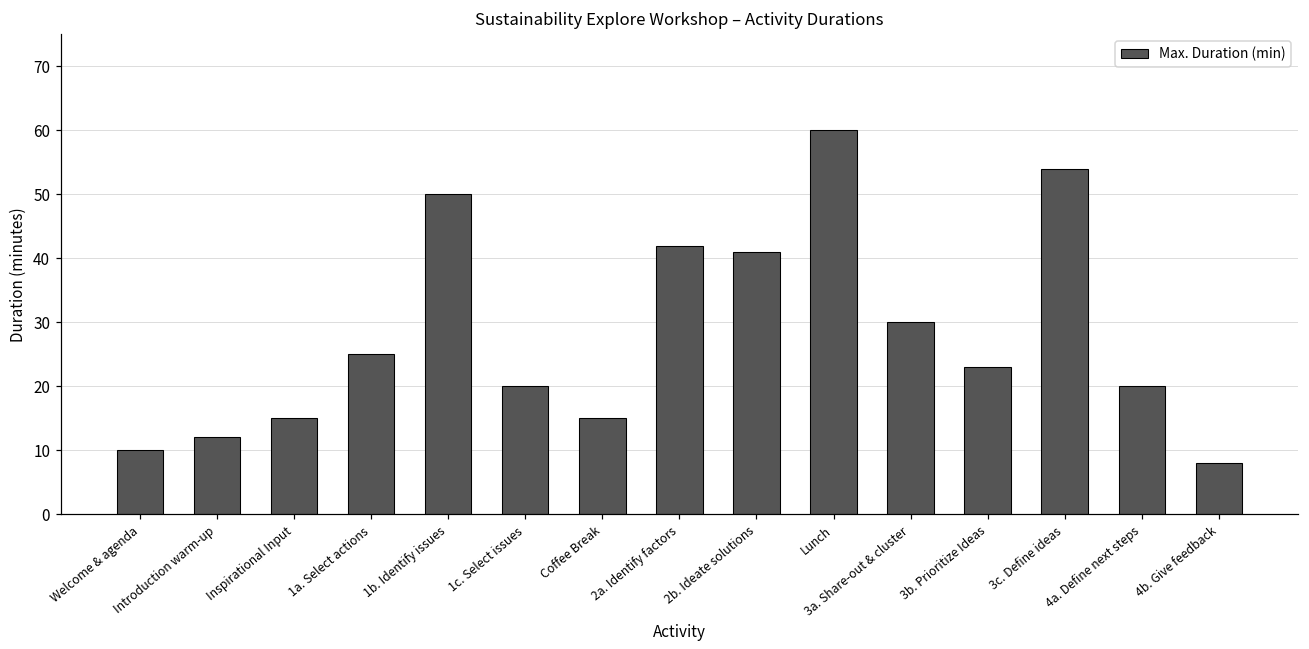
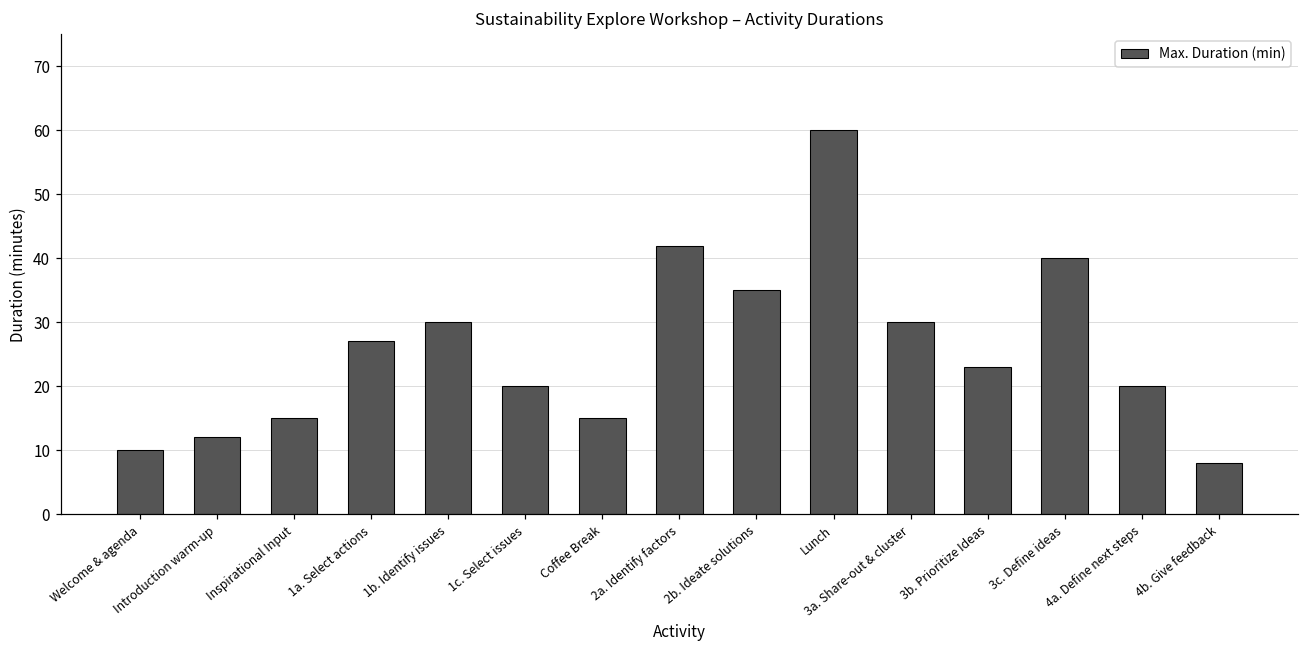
1a. Select actions: 25 -> 27
1b. Identify issues: 50 -> 30
2b. Ideate solutions: 41 -> 35
3c. Define ideas: 54 -> 40
